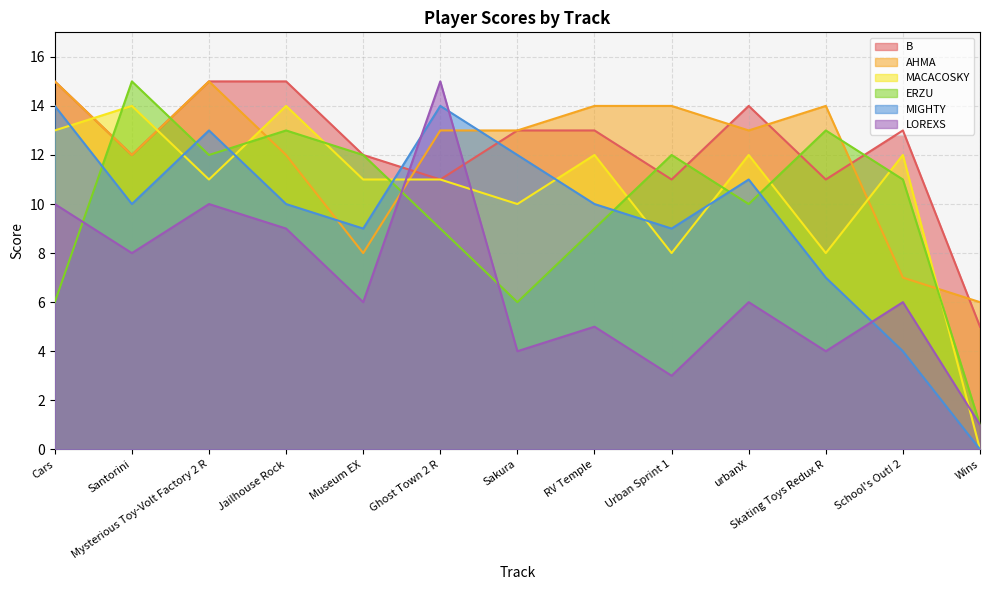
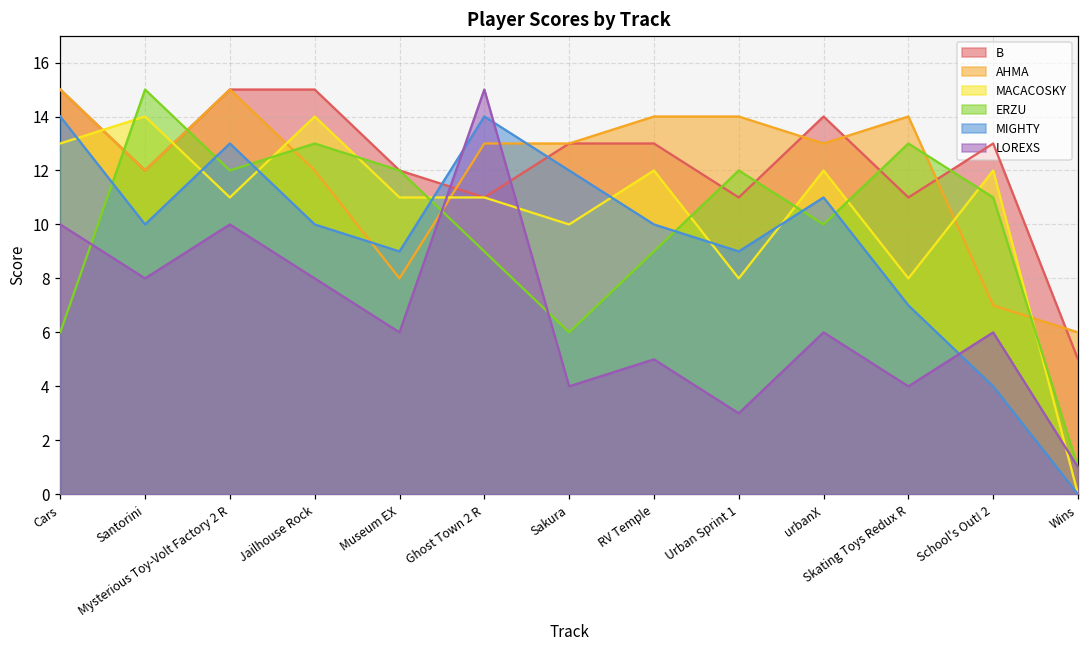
LOREXS, Jailhouse Rock: 9 -> 8
